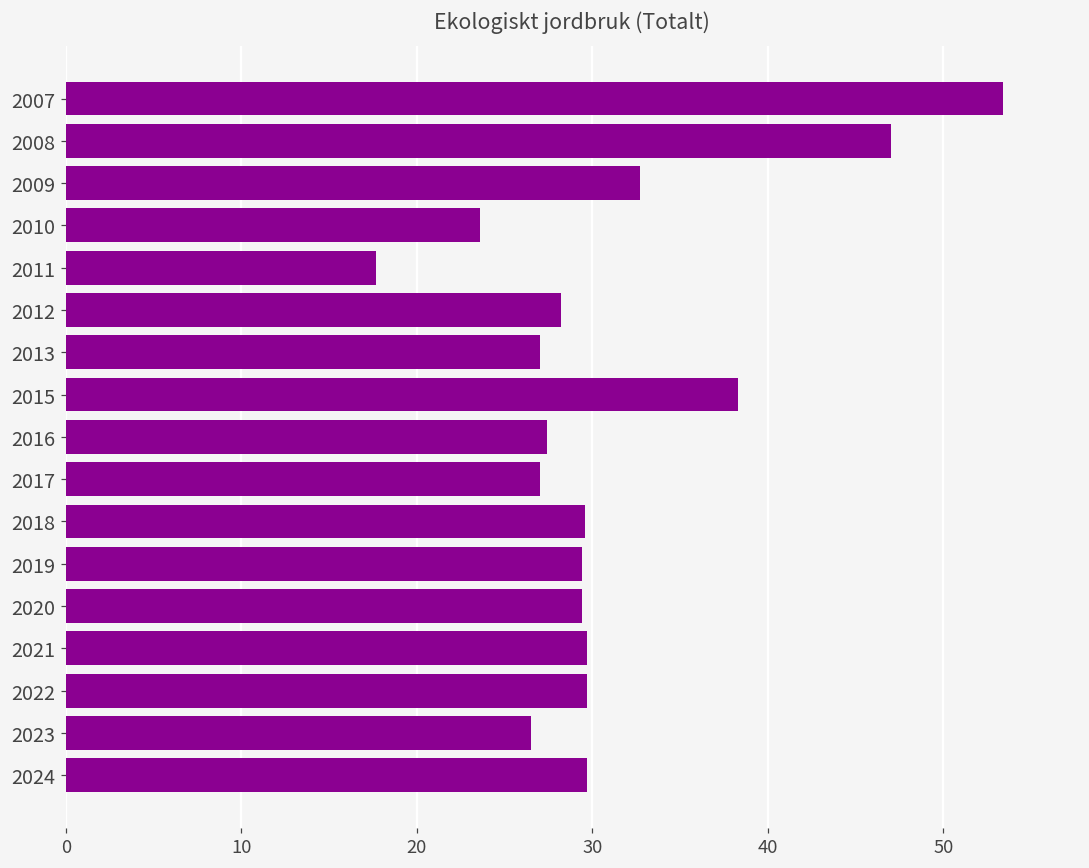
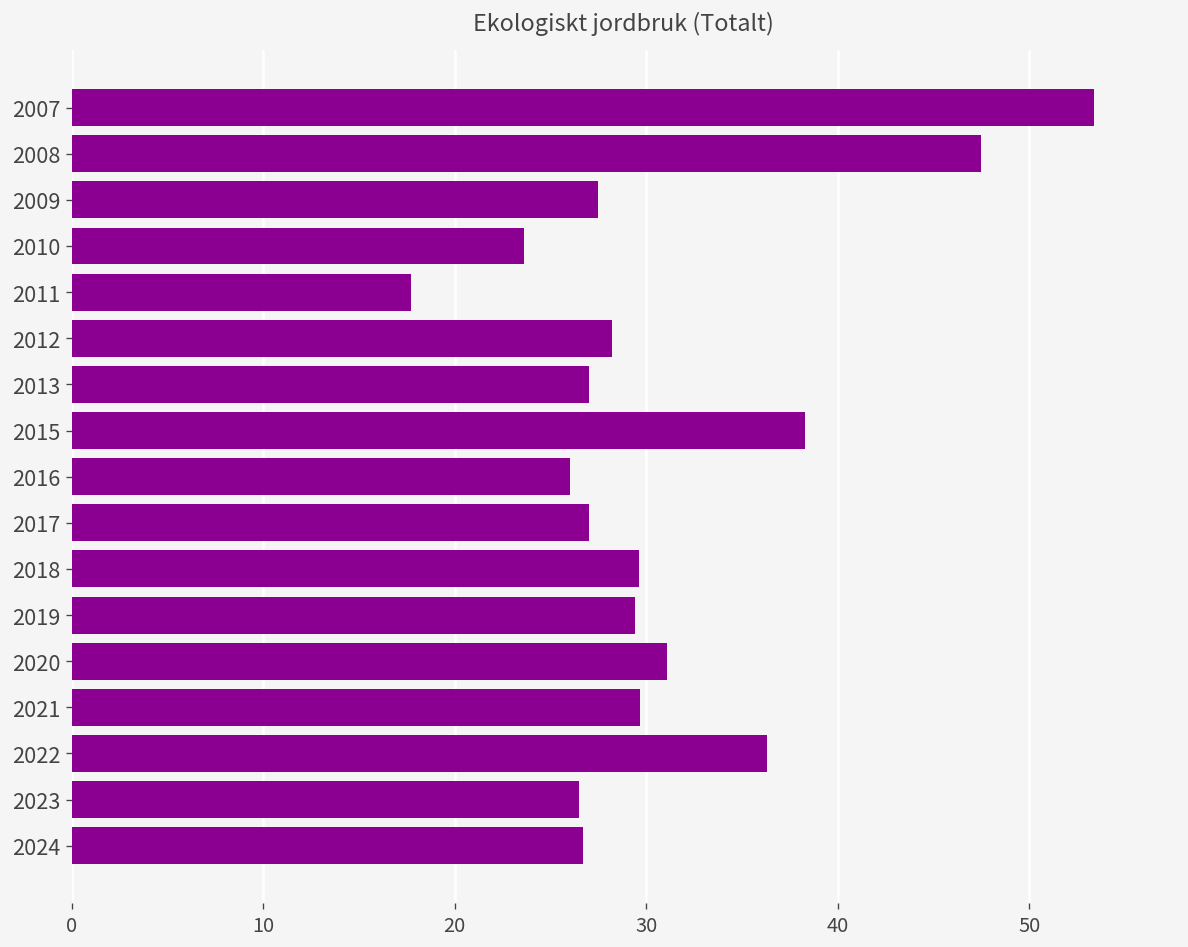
2008: 47.0 -> 47.5
2009: 32.7 -> 27.5
2016: 27.4 -> 26.0
2020: 29.4 -> 31.1
2022: 29.7 -> 36.3
2024: 29.7 -> 26.7
